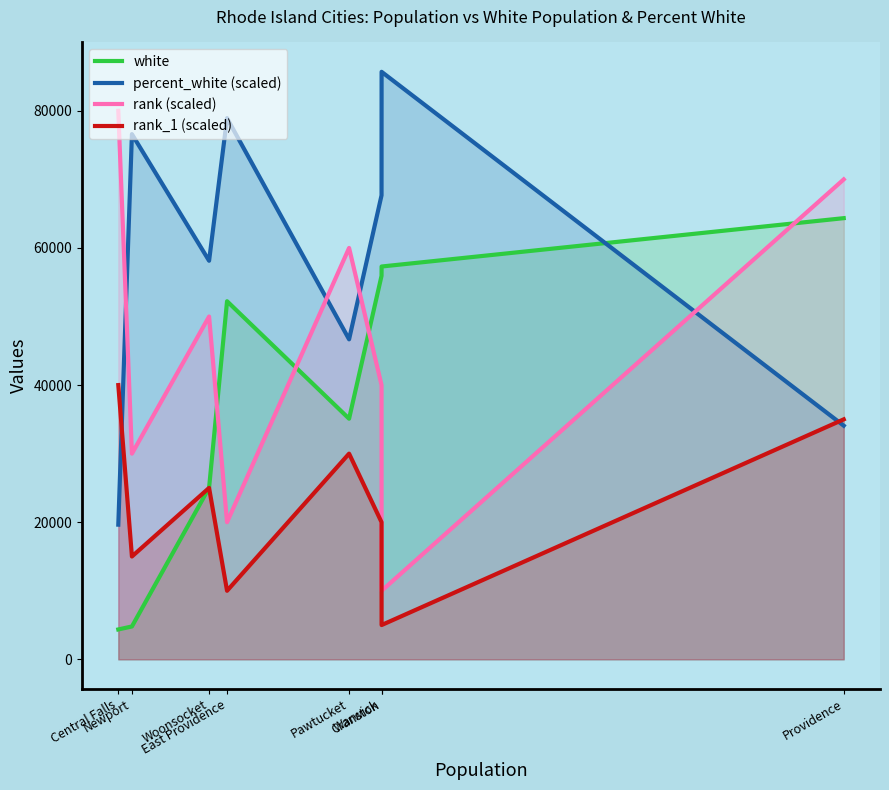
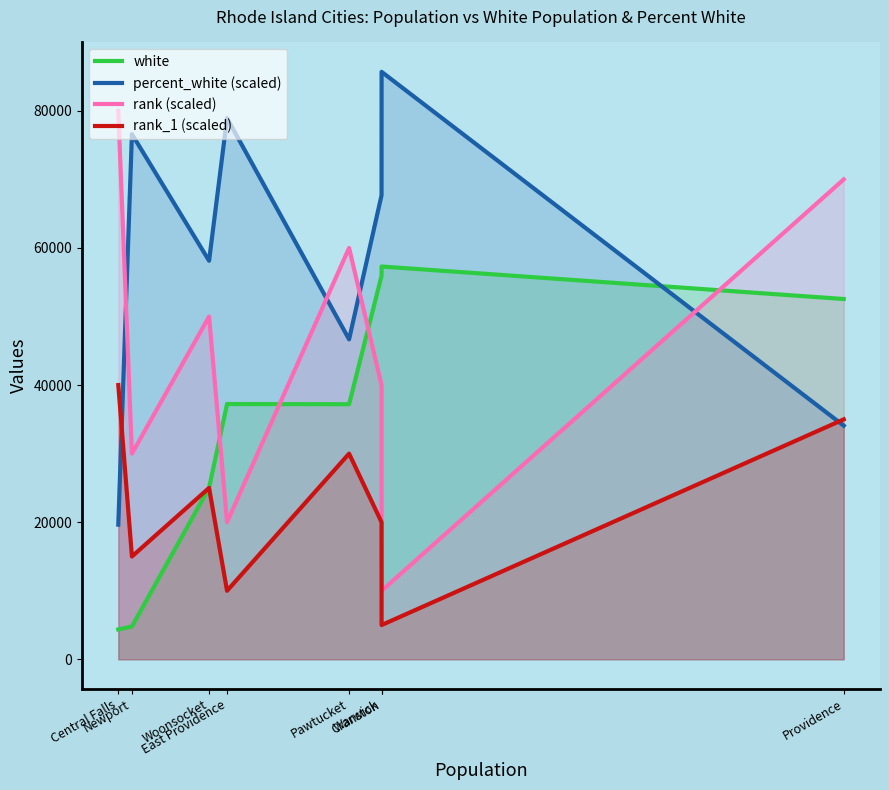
white, East Providence: 52000 -> 37000
white, Pawtucket: 35000 -> 37000
white, Providence: 64000 -> 53000
